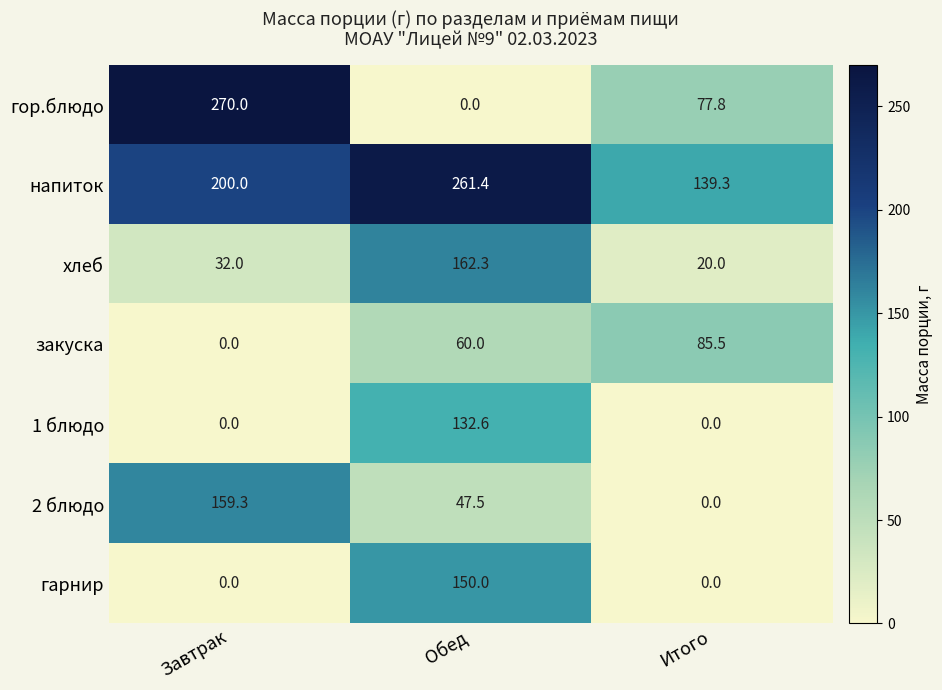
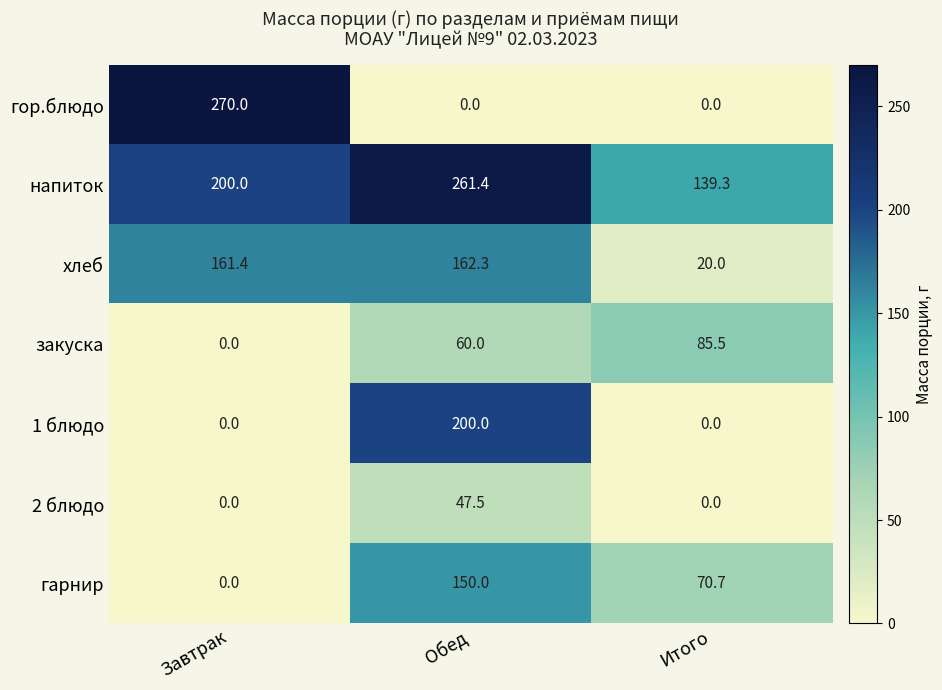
гор.блюдо, Итого: 77.8 -> 0.0
хлеб, Завтрак: 32.0 -> 161.4
1 блюдо, Обед: 132.6 -> 200.0
2 блюдо, Завтрак: 159.3 -> 0.0
гарнир, Итого: 0.0 -> 70.7
